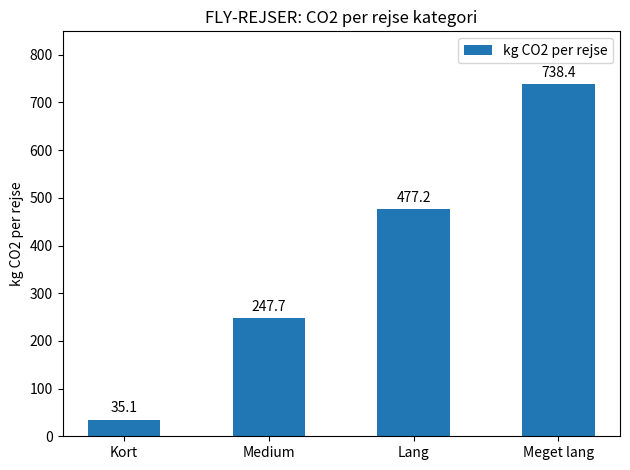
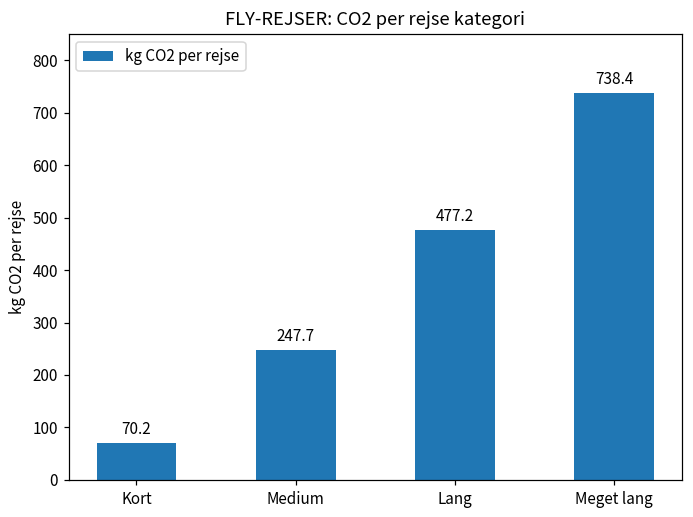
Kort: 35.1 -> 70.2
